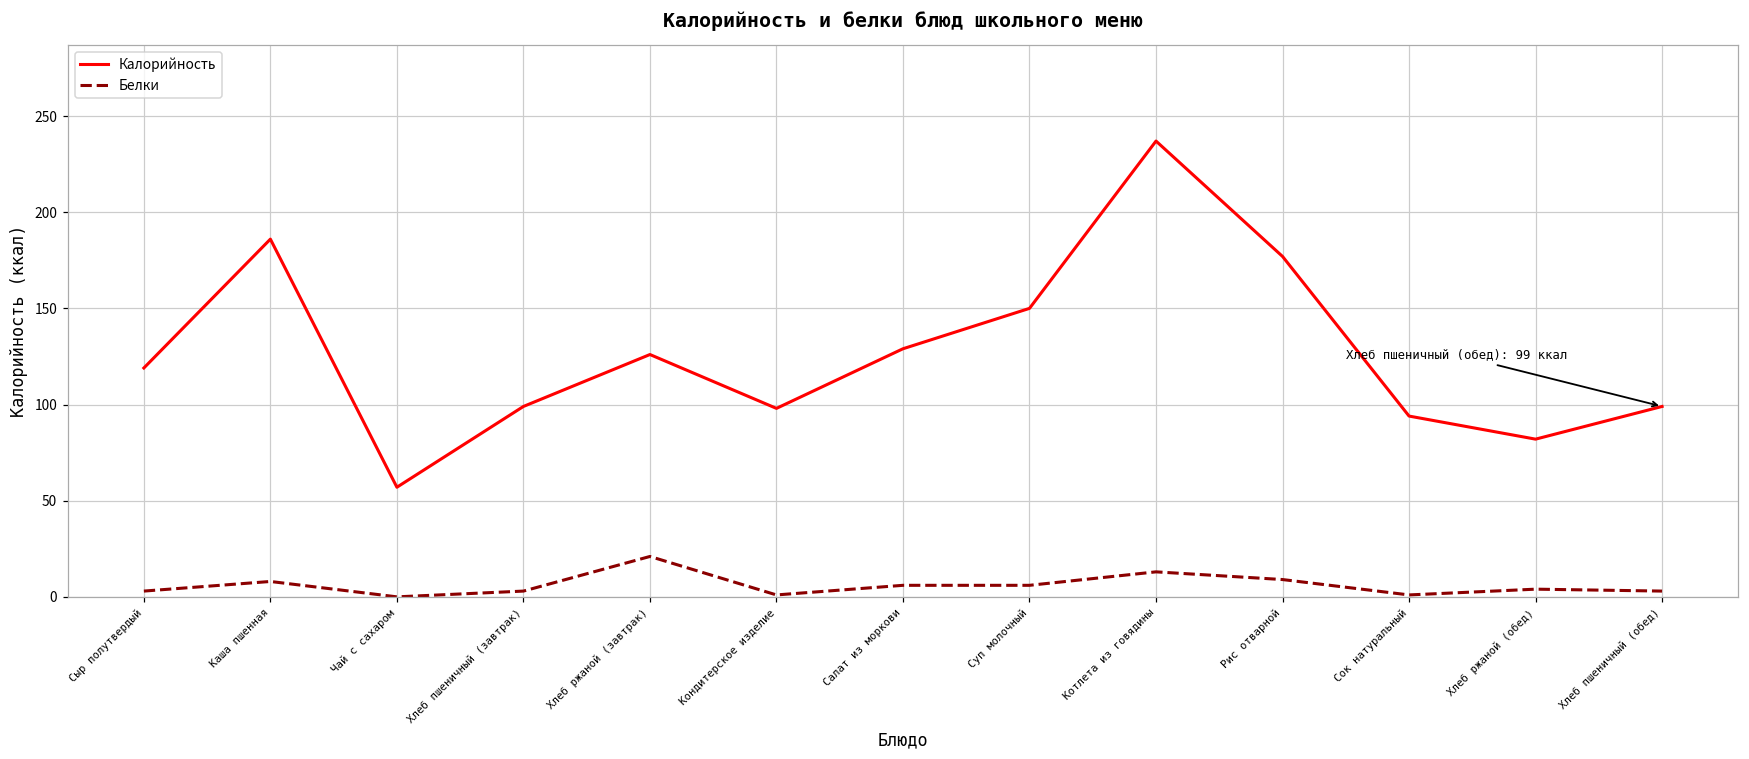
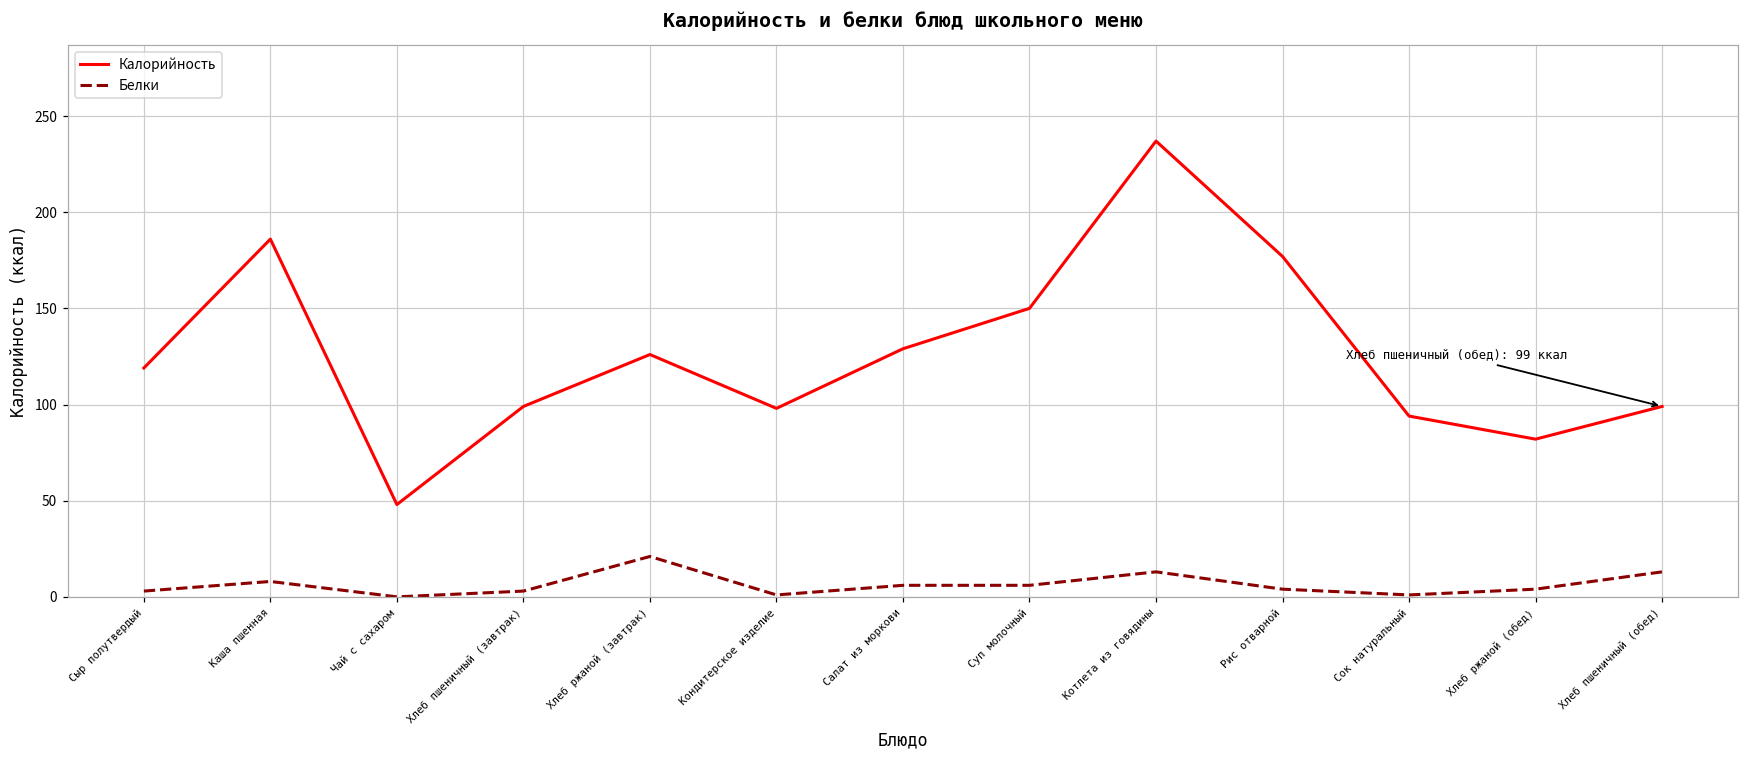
Калорийность, Чай с сахаром: 57 -> 48
Белки, Рис отварной: 9 -> 4
Белки, Хлеб пшеничный (обед): 3 -> 13
